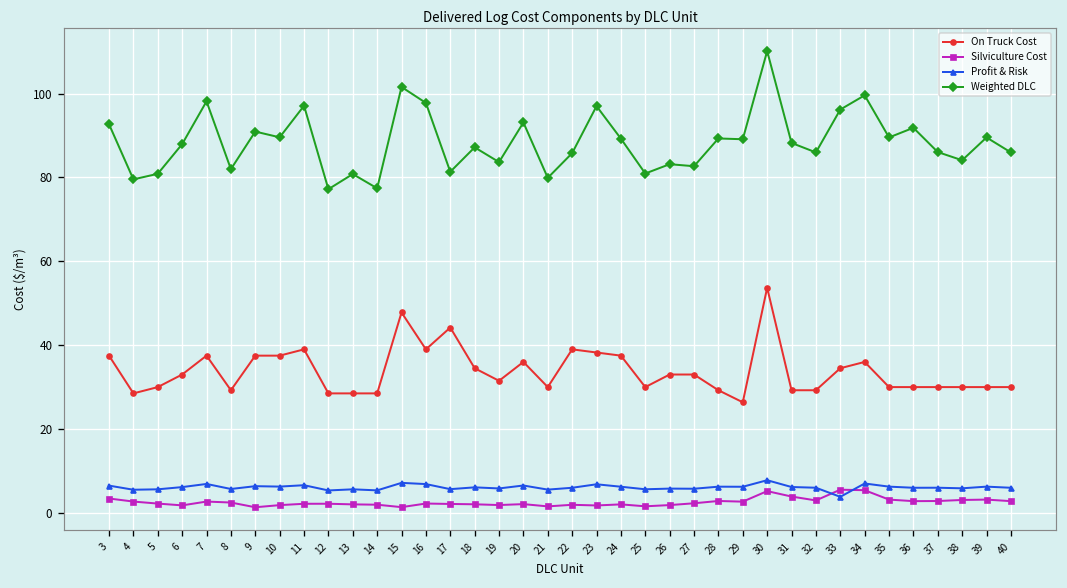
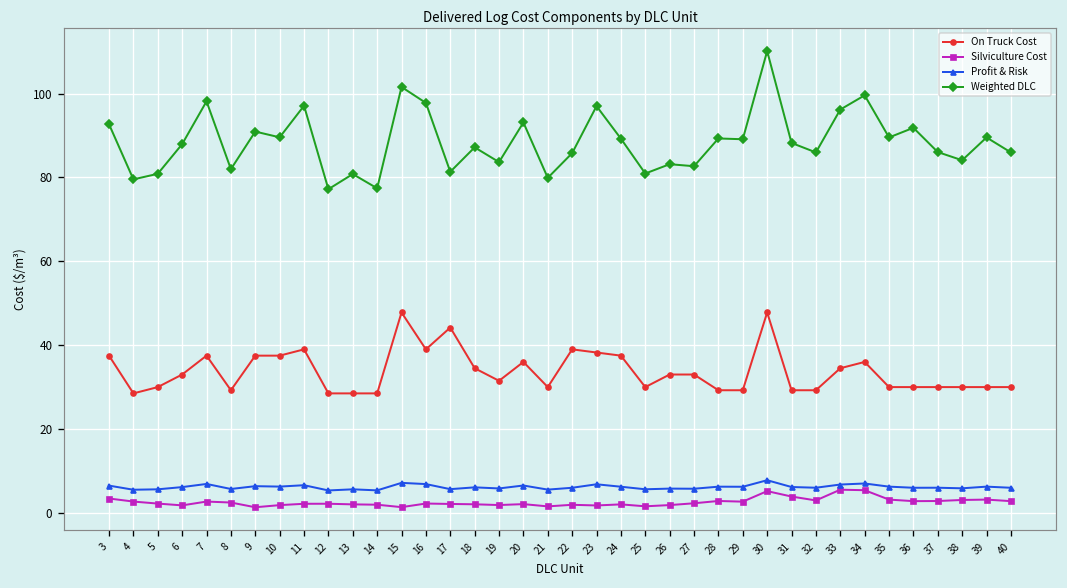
On Truck Cost, 29: 26 -> 29
On Truck Cost, 30: 54 -> 48
Profit & Risk, 33: 4 -> 7
